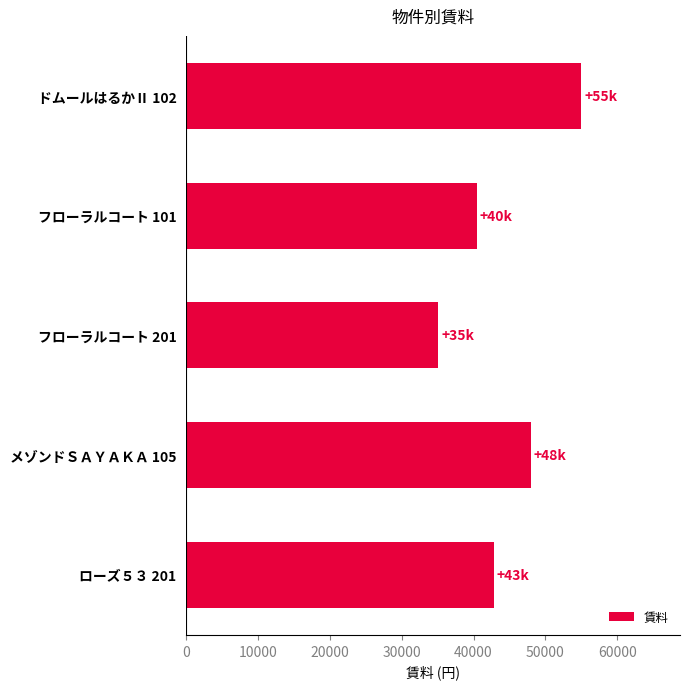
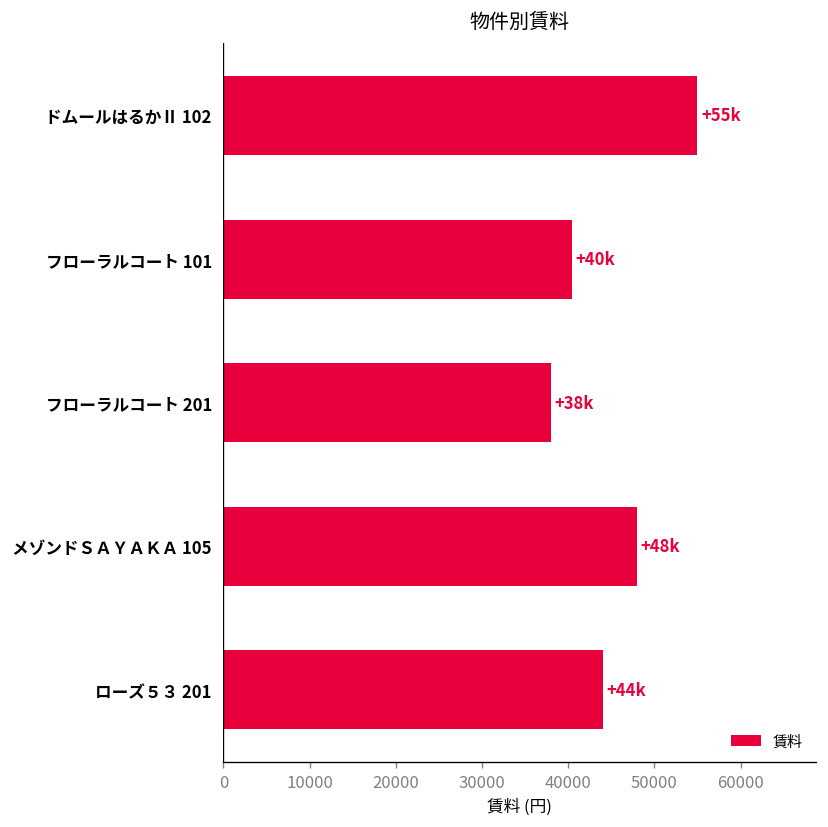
フローラルコート 201: +35k -> +38k
ローズ５３ 201: +43k -> +44k
